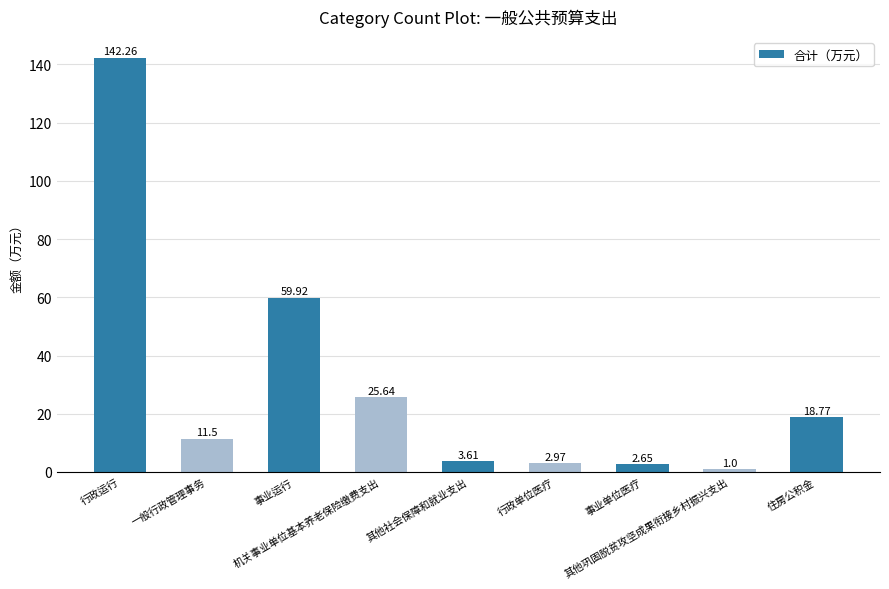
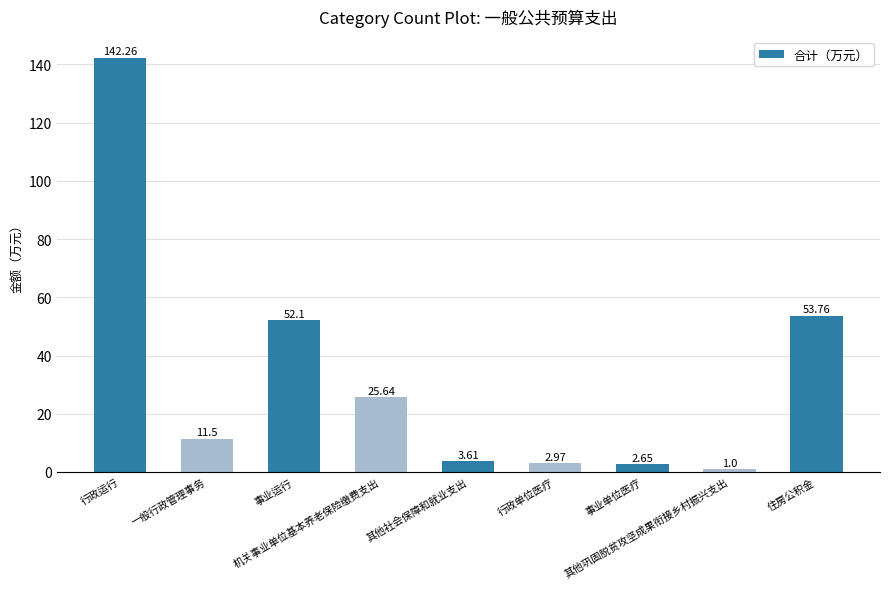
事业运行: 59.92 -> 52.1
住房公积金: 18.77 -> 53.76
